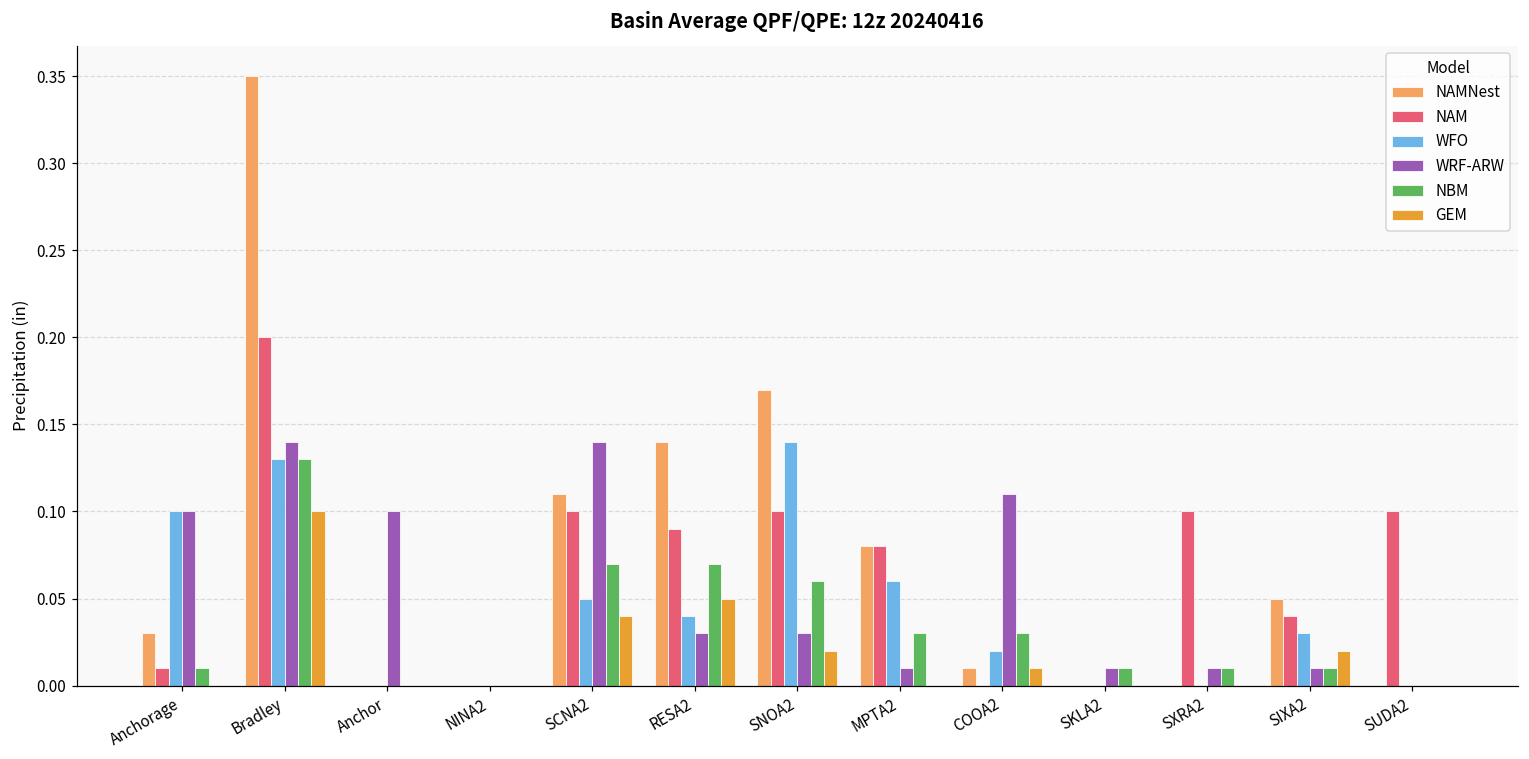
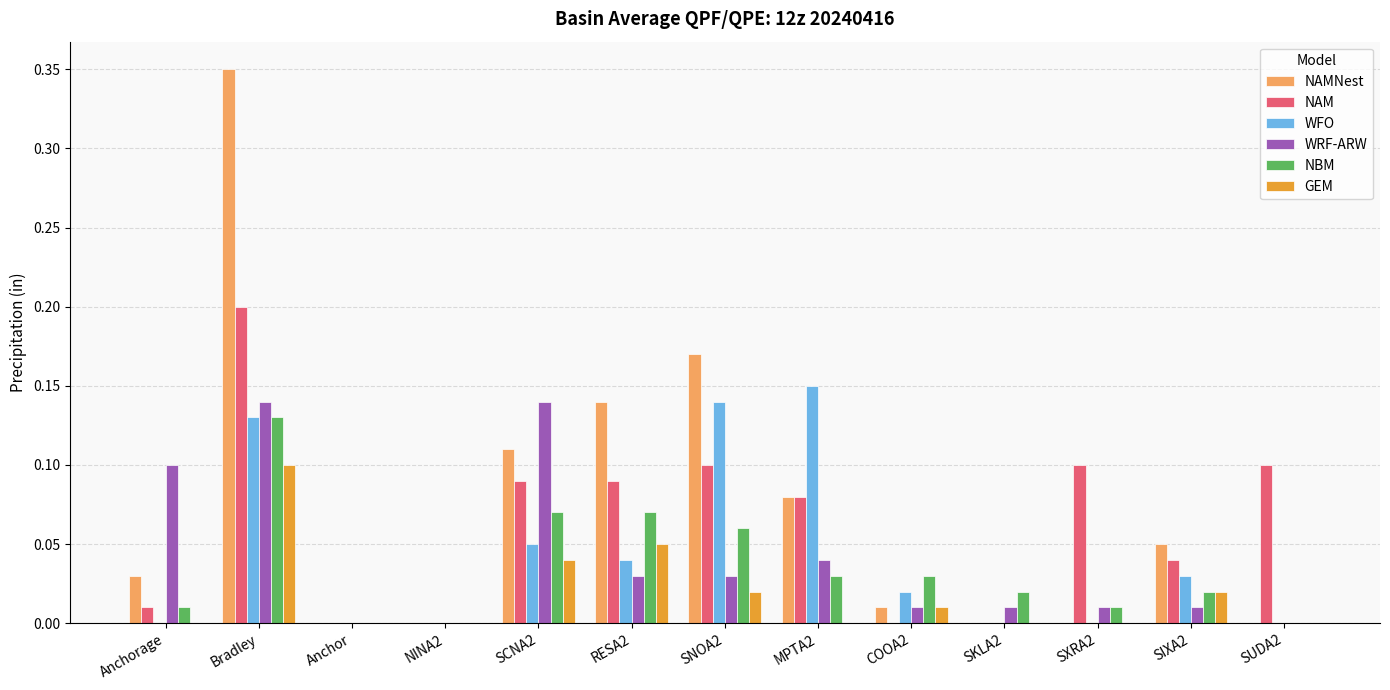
WFO, Anchorage: 0.1 -> 0.0
WRF-ARW, Anchor: 0.1 -> 0.0
NAM, SCNA2: 0.10 -> 0.09
WFO, MPTA2: 0.06 -> 0.15
WRF-ARW, MPTA2: 0.01 -> 0.04
WRF-ARW, COOA2: 0.11 -> 0.01
NBM, SKLA2: 0.01 -> 0.02
NBM, SIXA2: 0.01 -> 0.02
